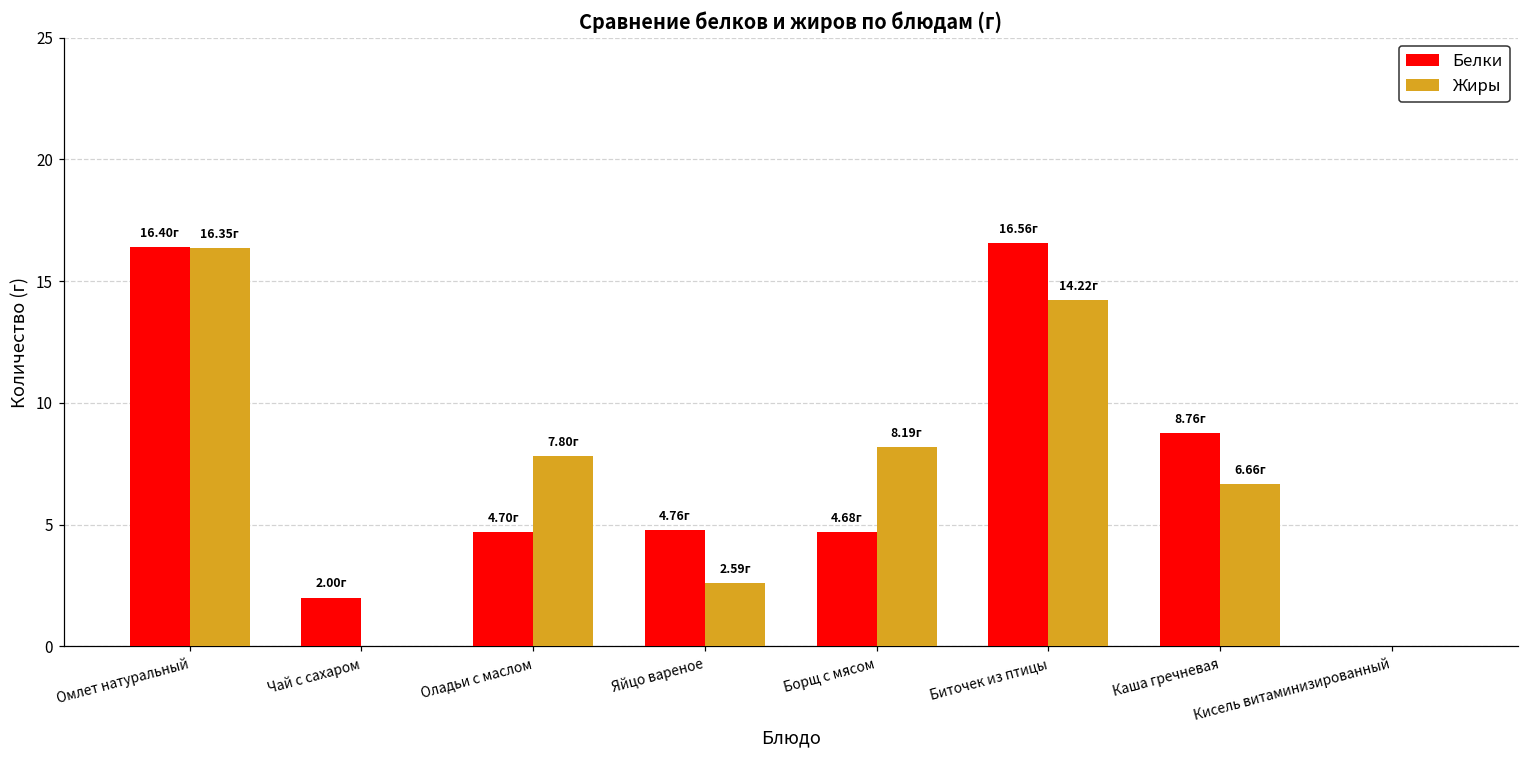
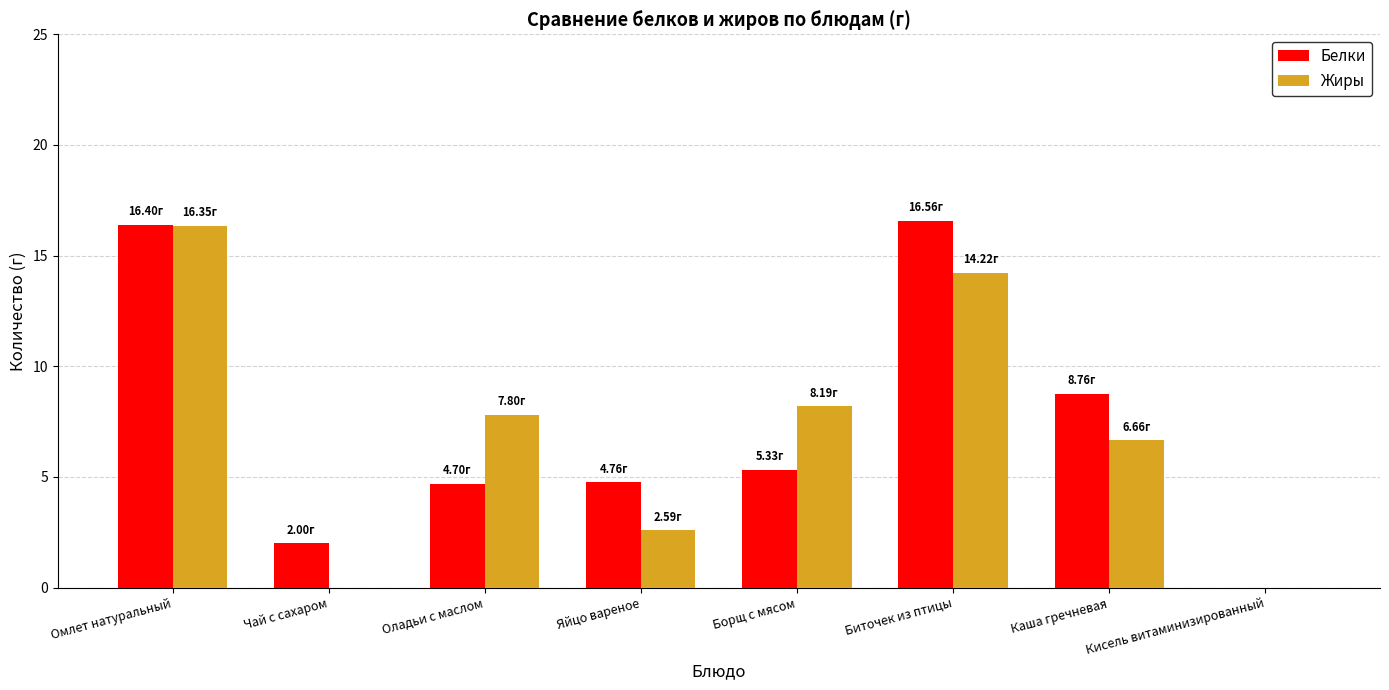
Белки, Борщ с мясом: 4.68г -> 5.33г
